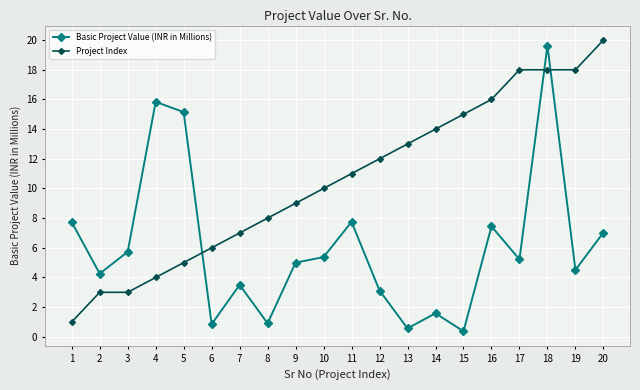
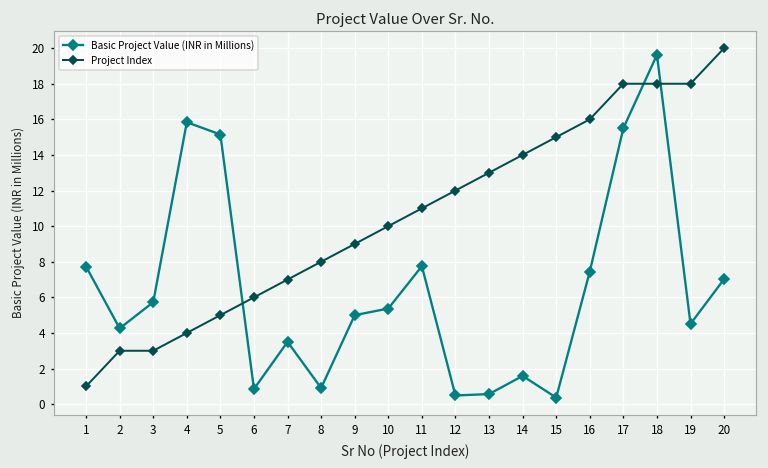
Basic Project Value (INR in Millions), 12: 3.1 -> 0.5
Basic Project Value (INR in Millions), 17: 5.2 -> 15.5
